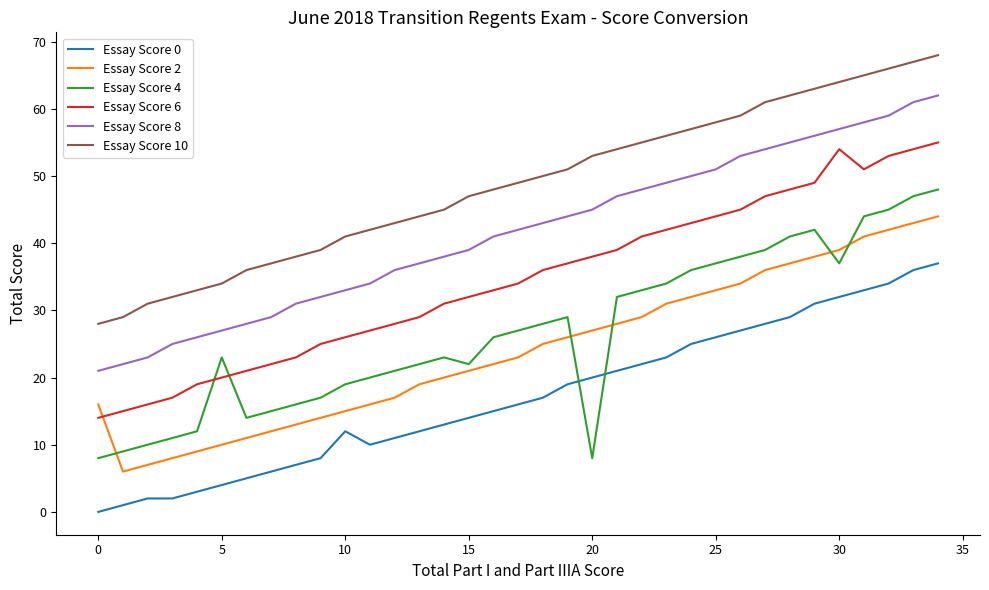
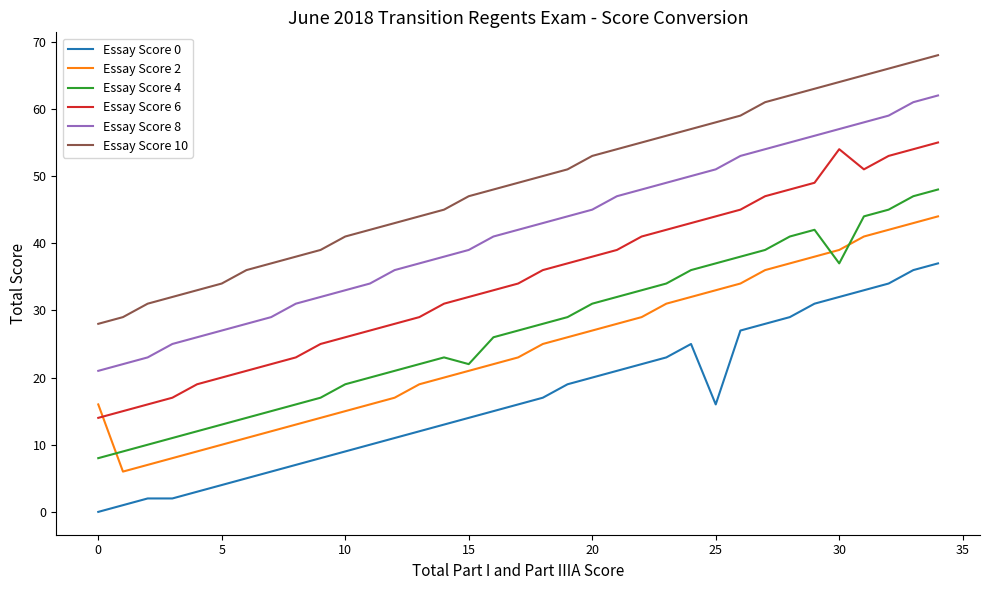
Essay Score 4, 5: 23 -> 13
Essay Score 0, 10: 12 -> 9
Essay Score 4, 20: 8 -> 31
Essay Score 0, 25: 26 -> 16
